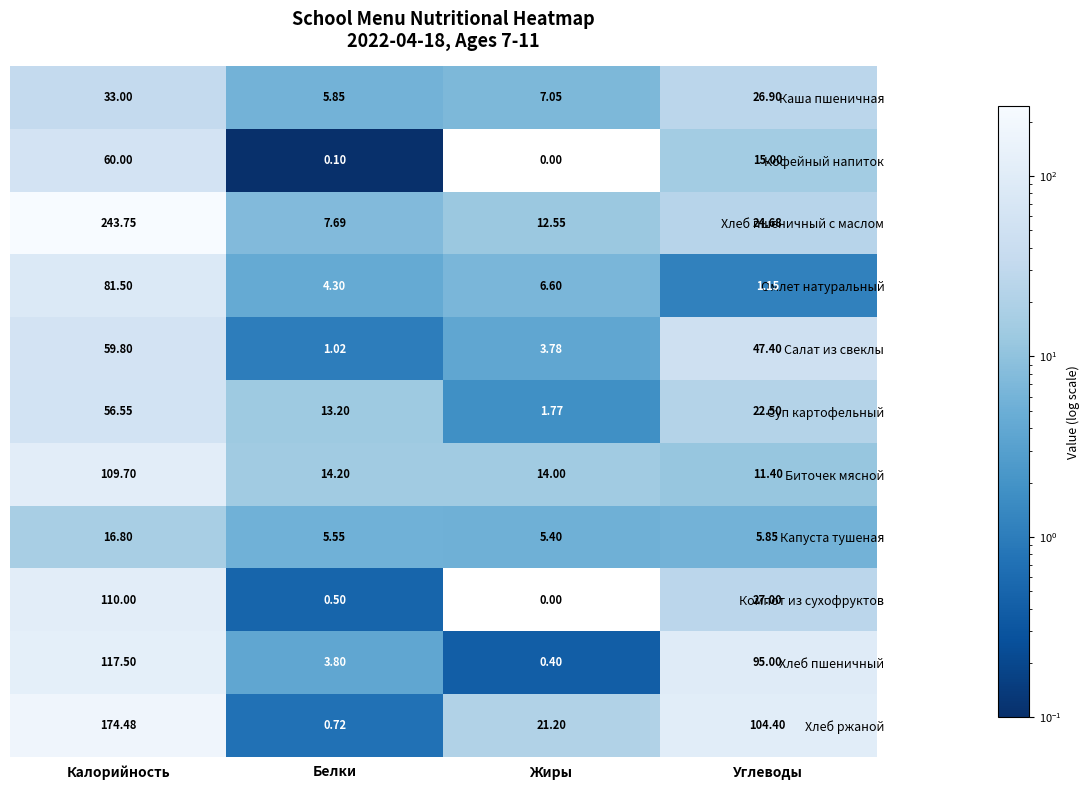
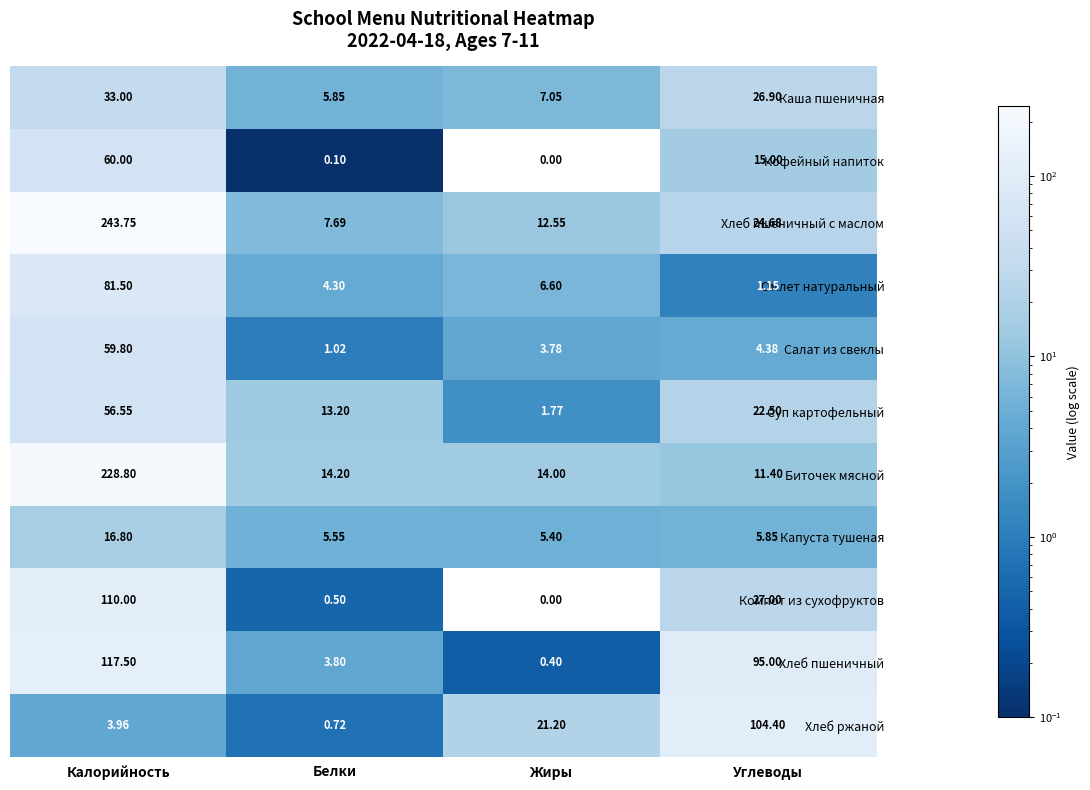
Салат из свеклы, Углеводы: 47.40 -> 4.38
Биточек мясной, Калорийность: 109.70 -> 228.80
Хлеб ржаной, Калорийность: 174.48 -> 3.96
